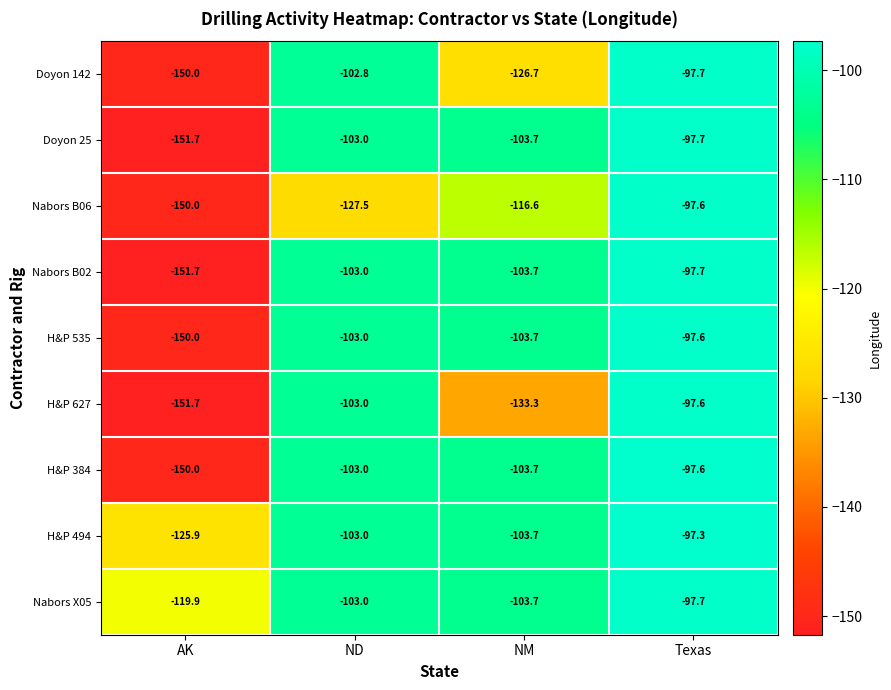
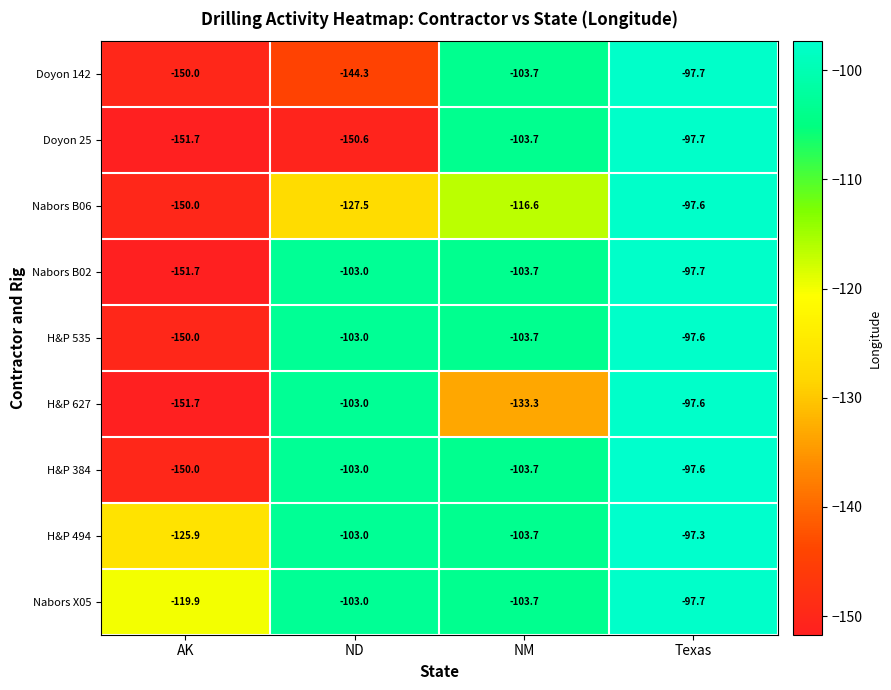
Doyon 142, ND: -102.8 -> -144.3
Doyon 142, NM: -126.7 -> -103.7
Doyon 25, ND: -103.0 -> -150.6
